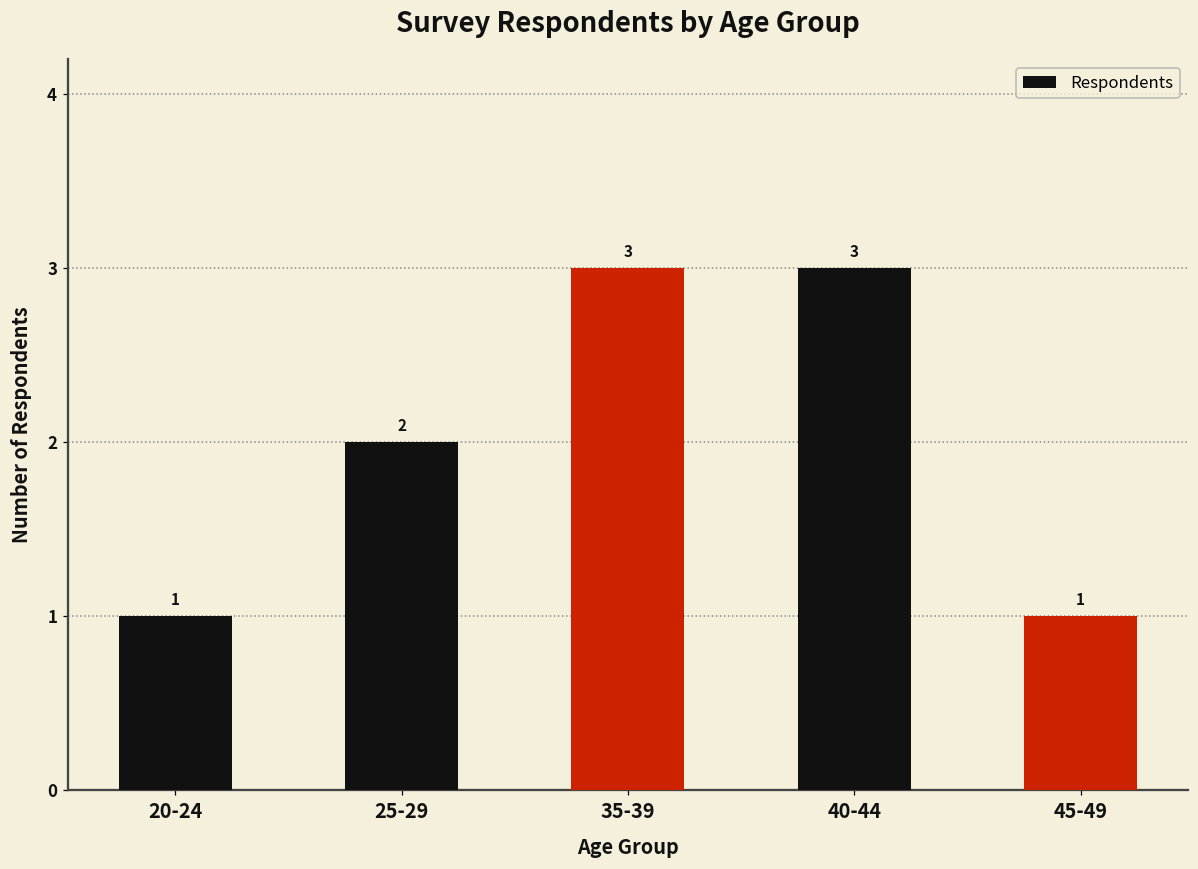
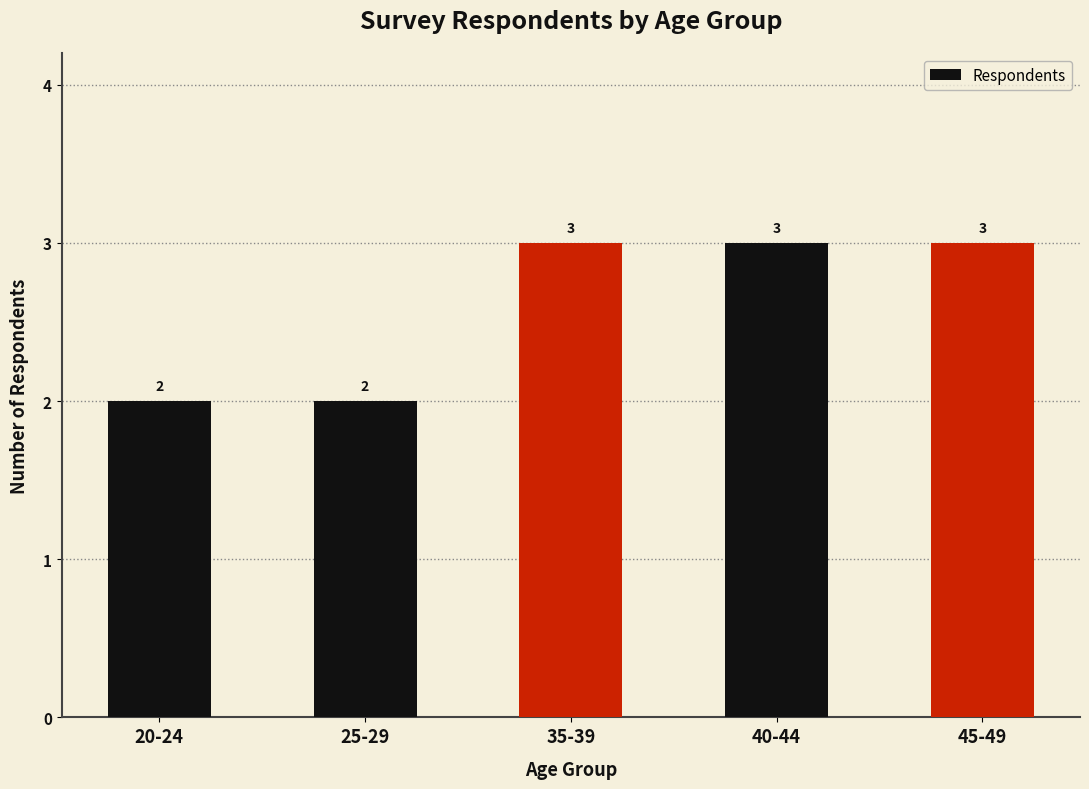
20-24: 1 -> 2
45-49: 1 -> 3
